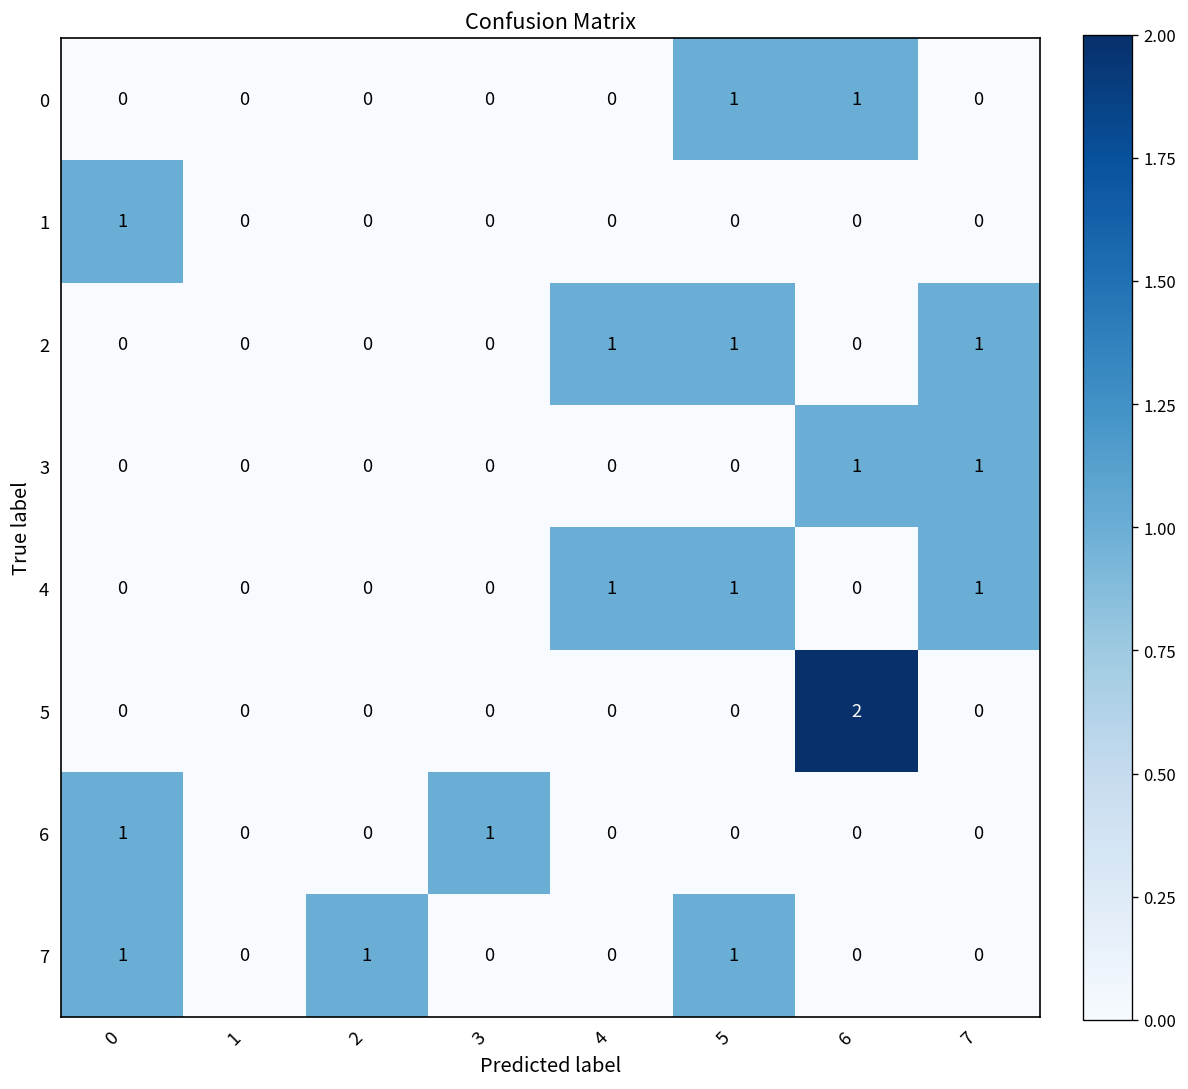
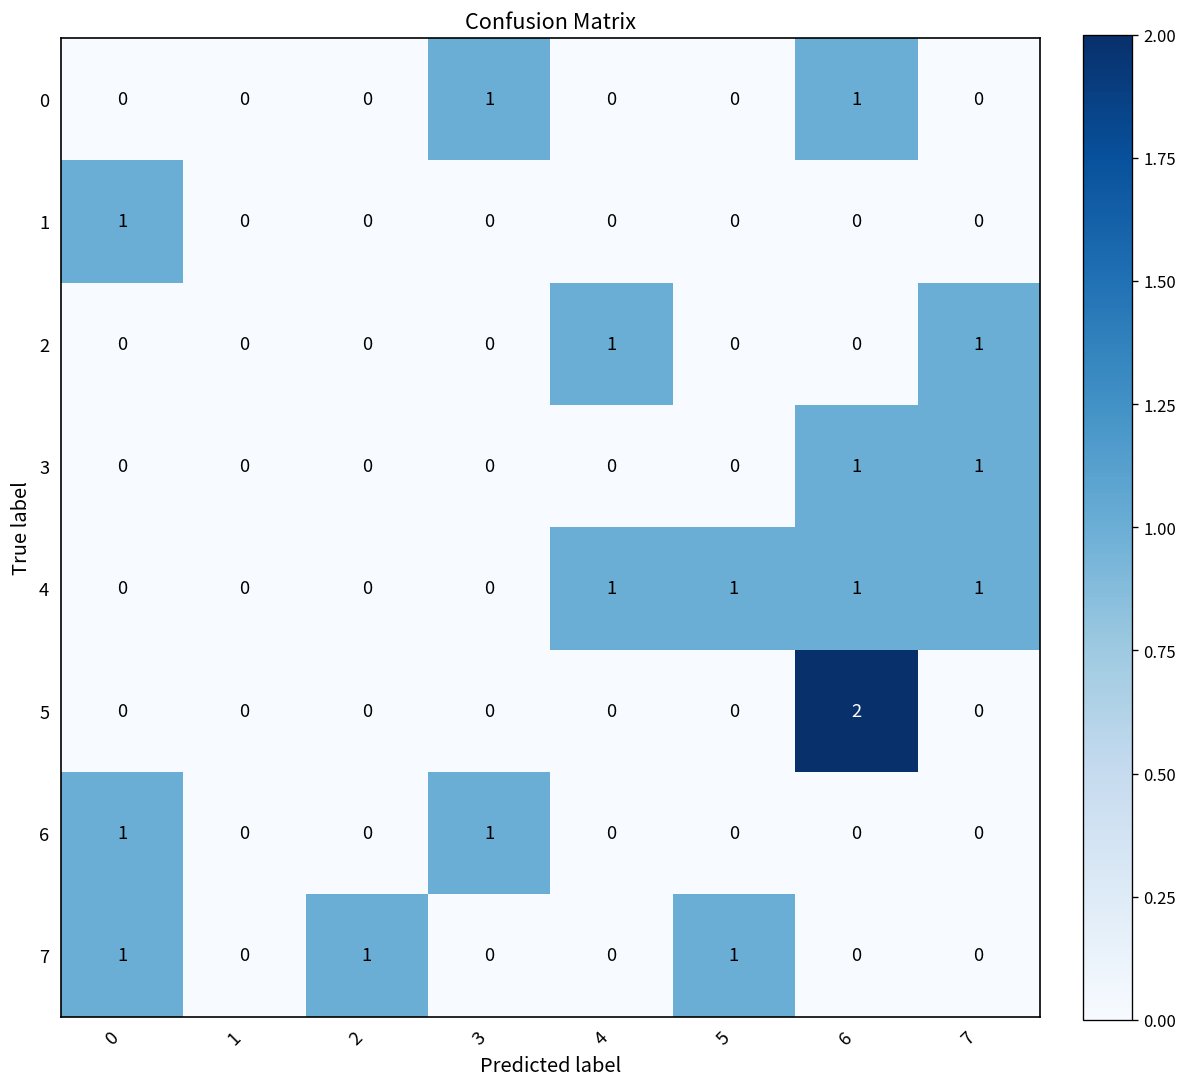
0, 3: 0 -> 1
0, 5: 1 -> 0
2, 5: 1 -> 0
4, 6: 0 -> 1
